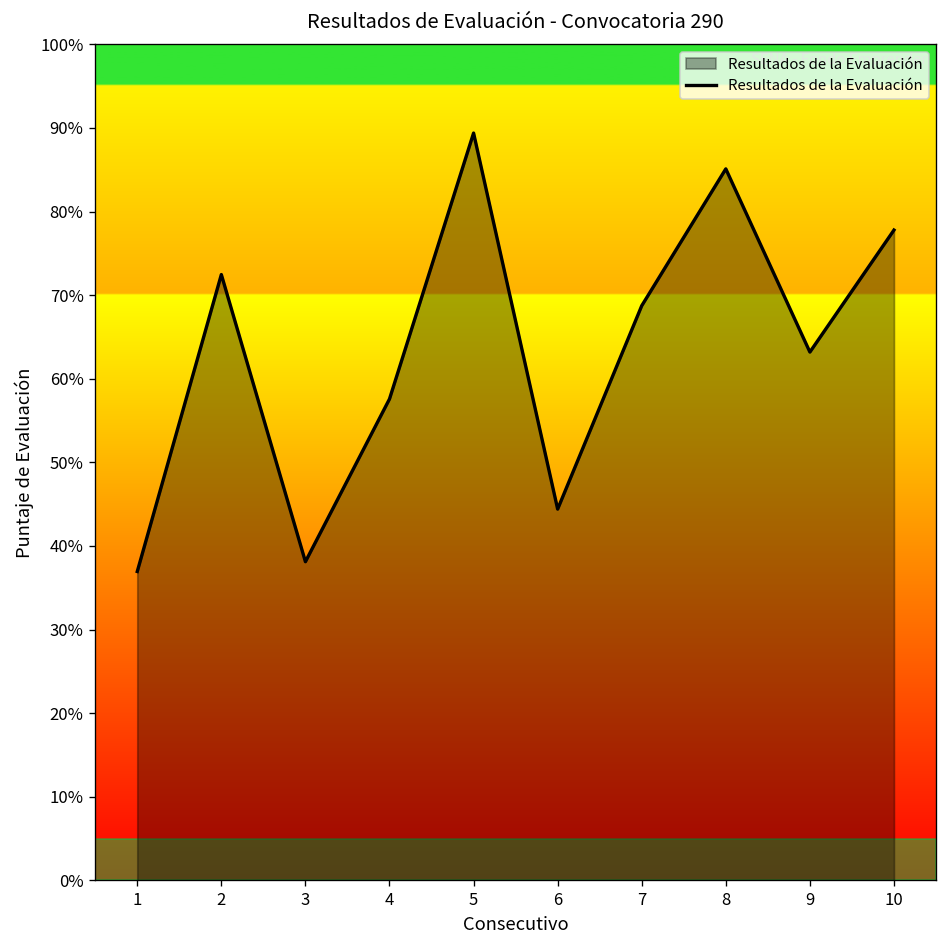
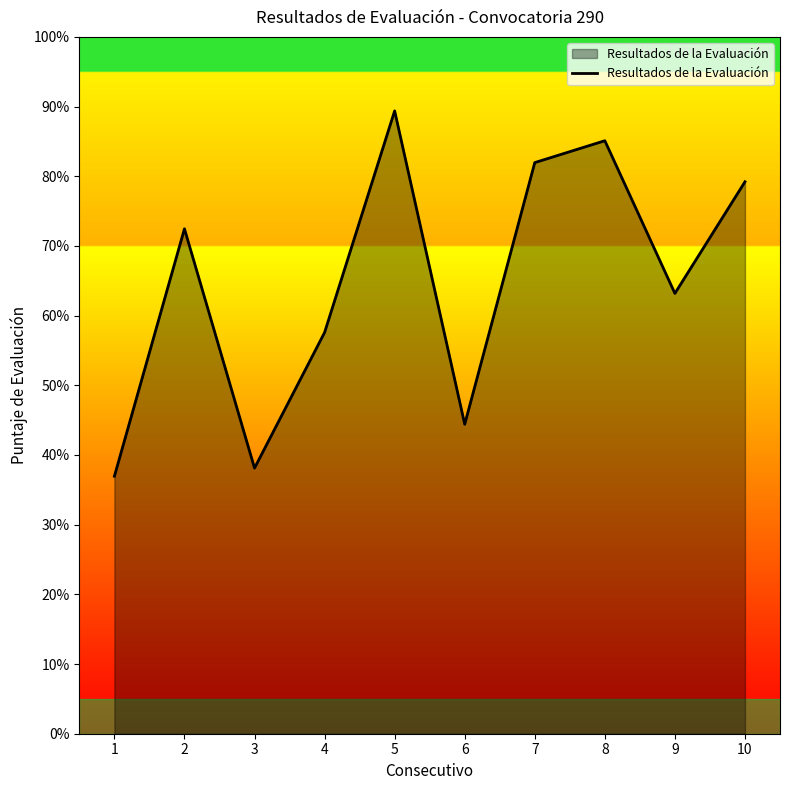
7: 69% -> 82%
10: 78% -> 79%
